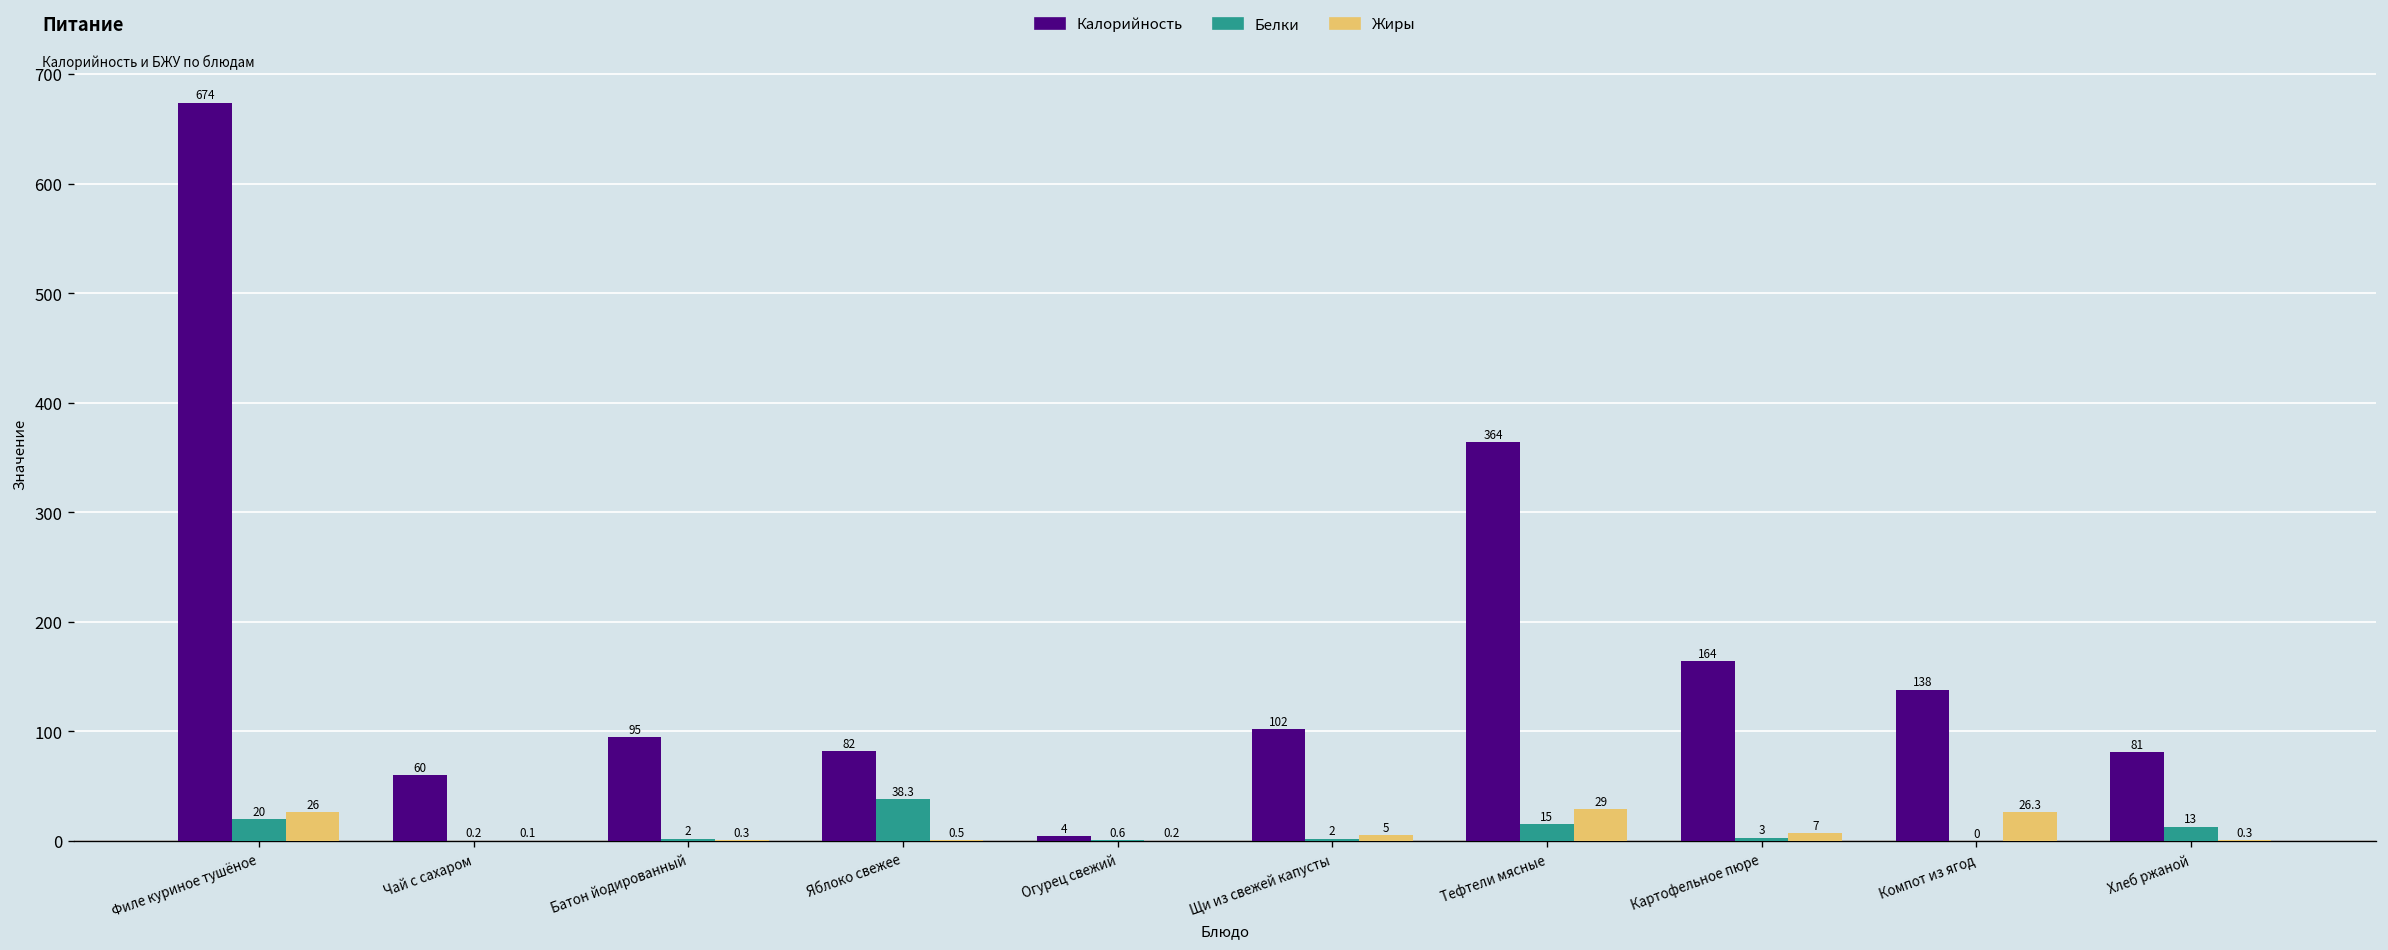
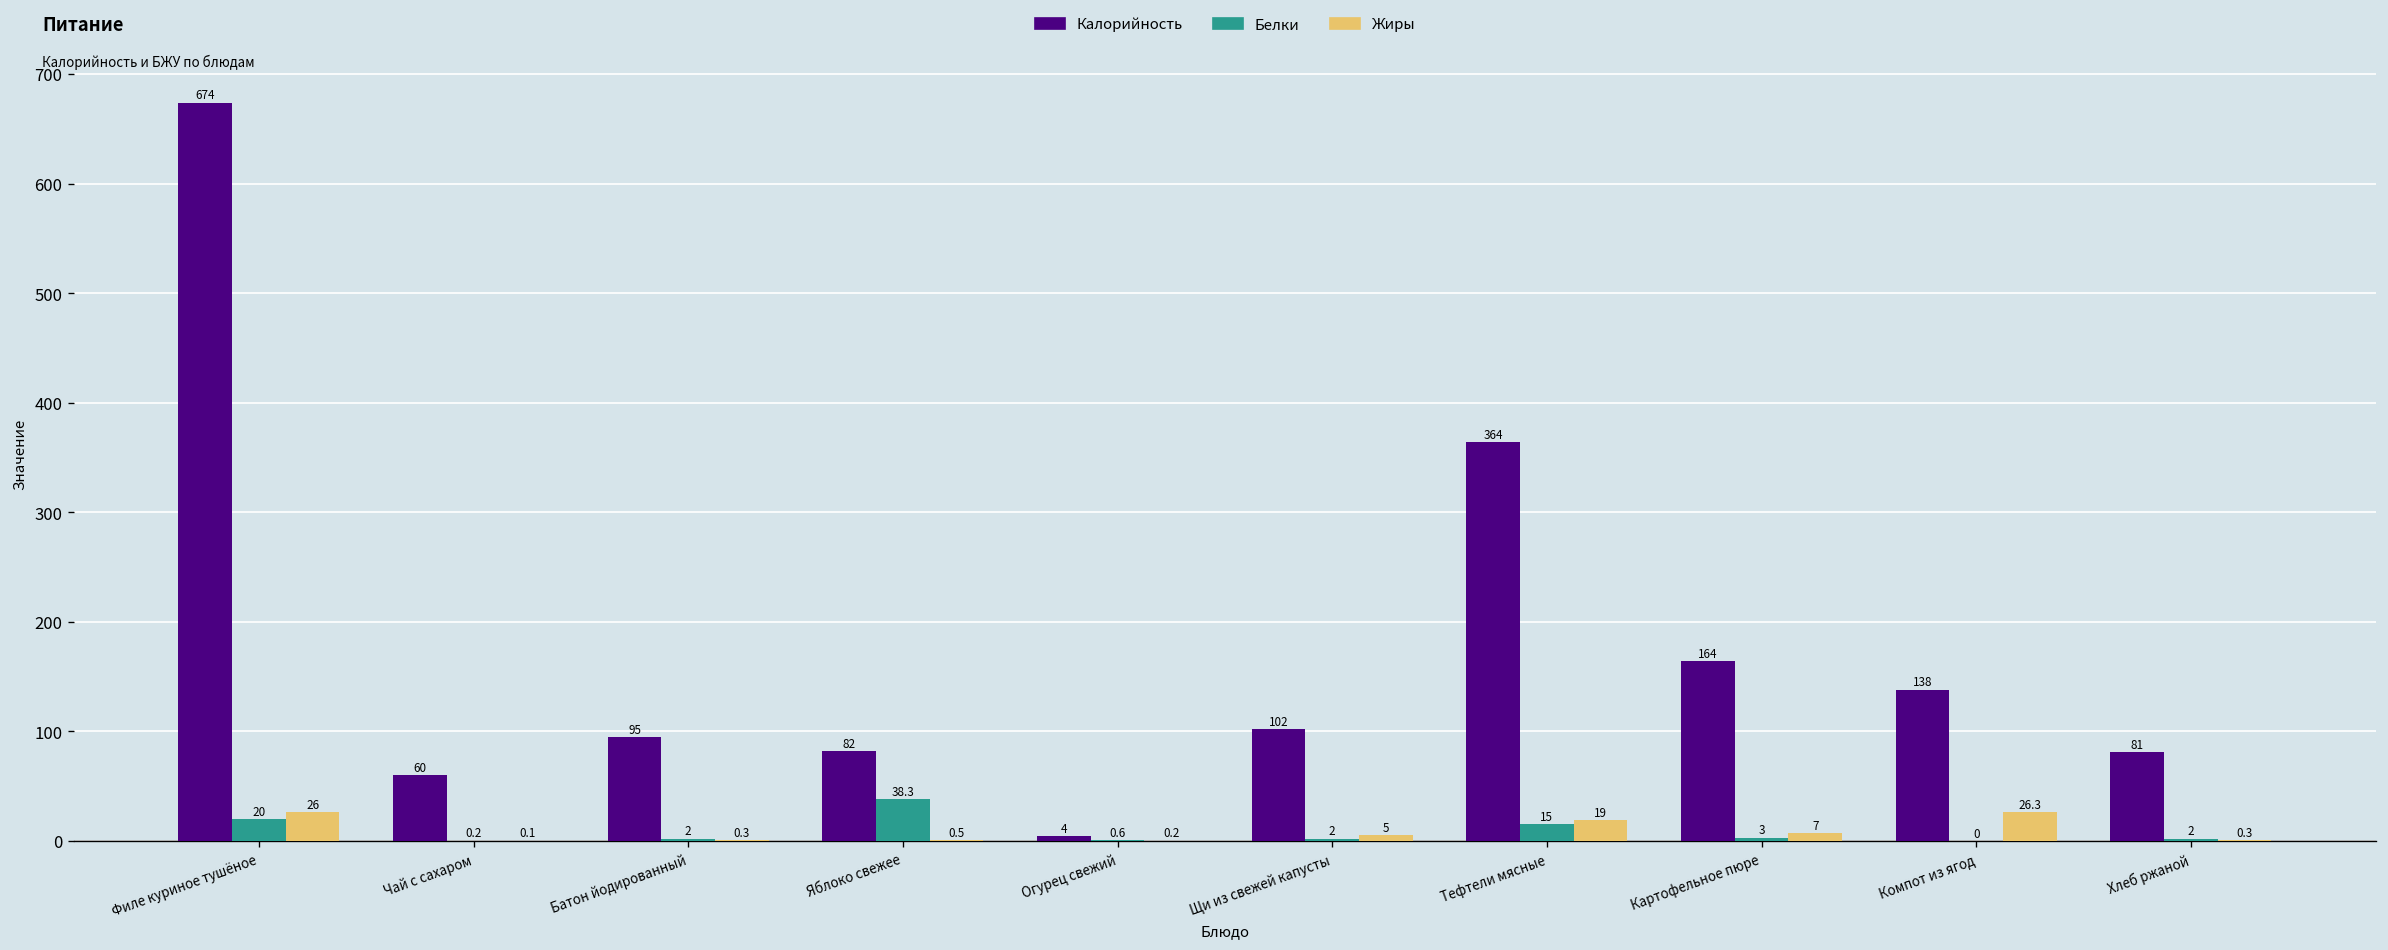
Жиры, Тефтели мясные: 29 -> 19
Белки, Хлеб ржаной: 13 -> 2
